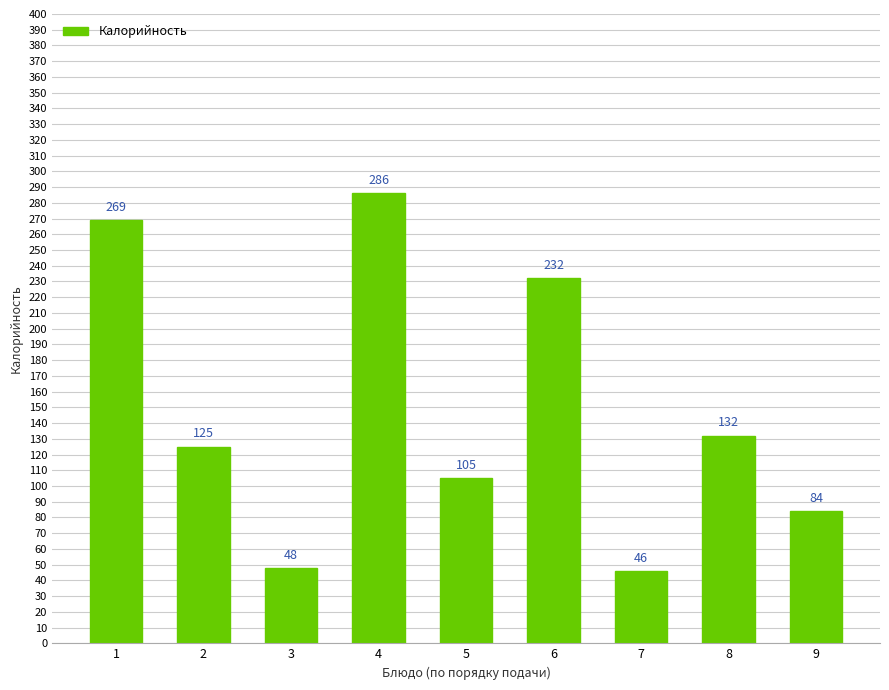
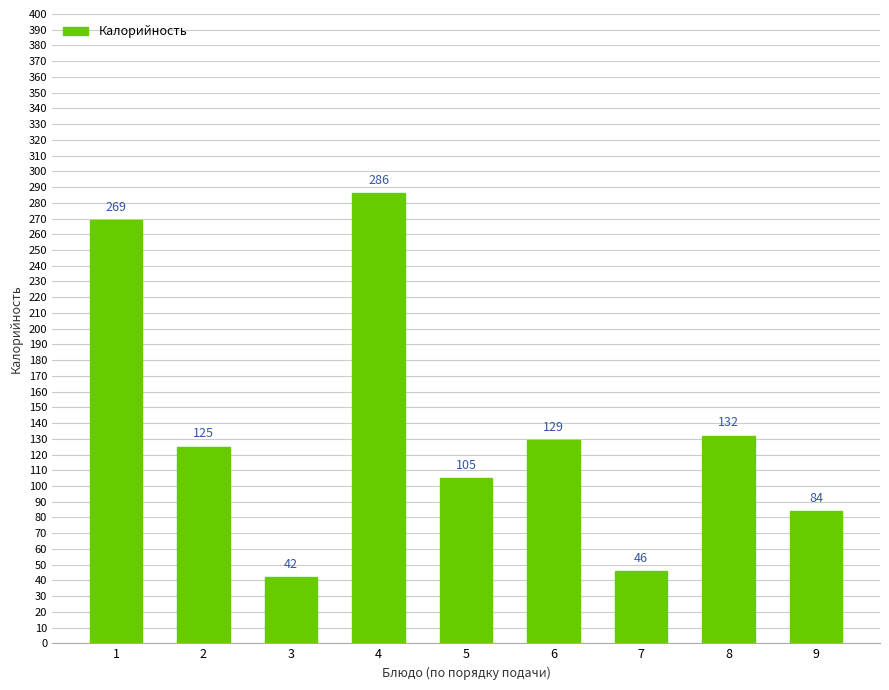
3: 48 -> 42
6: 232 -> 129
